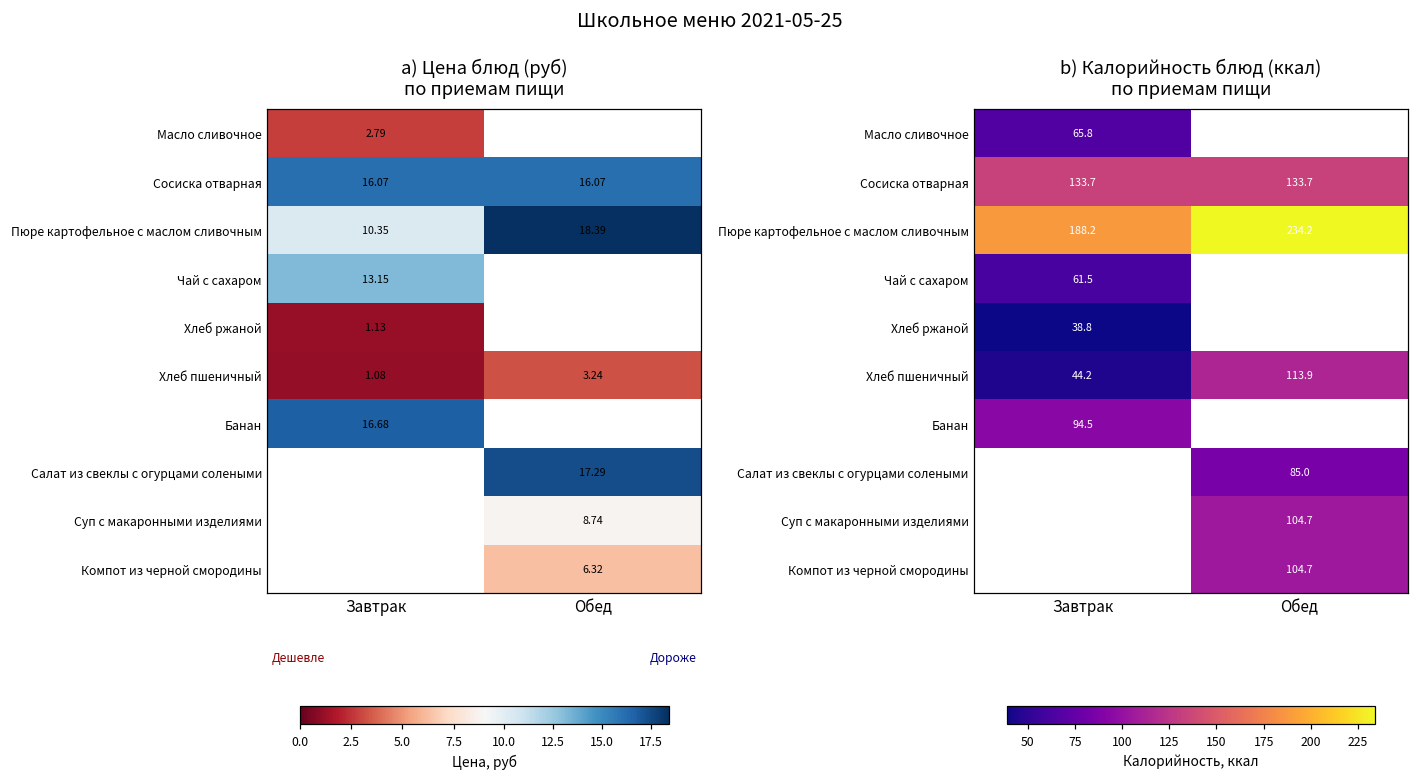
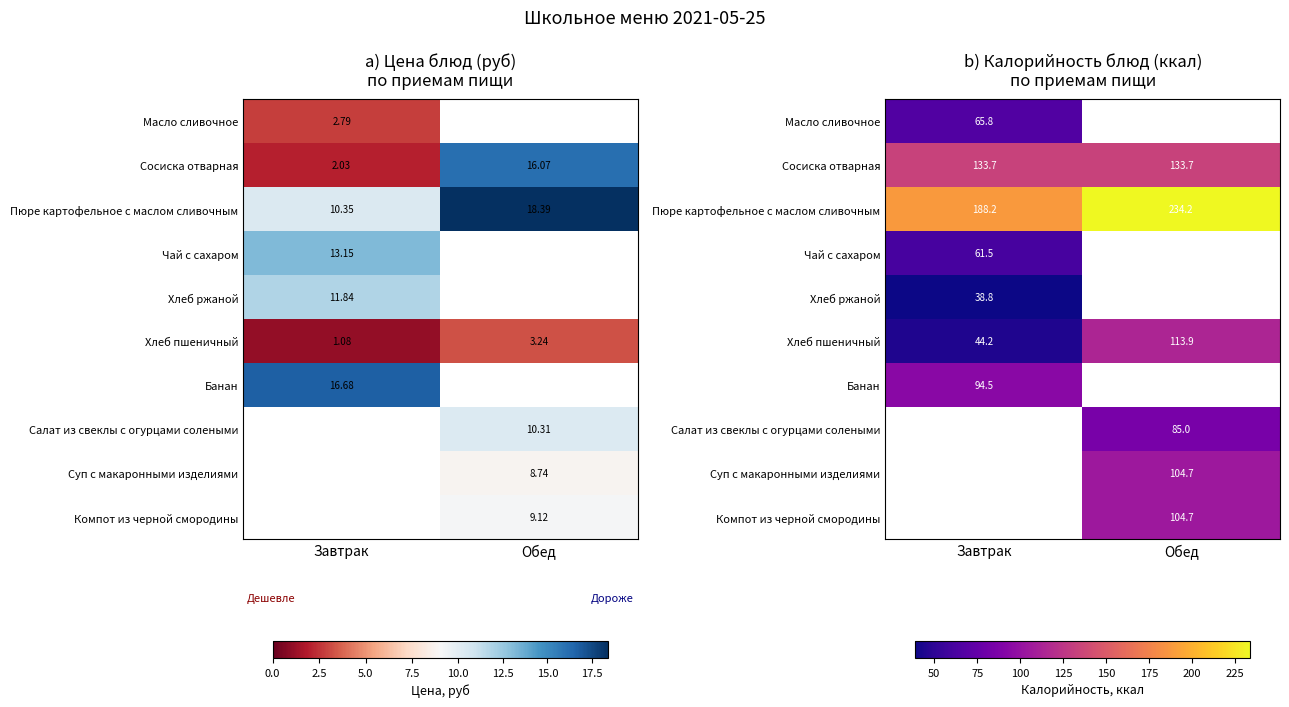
a) Цена блюд (руб) по приемам пищи, Сосиска отварная, Завтрак: 16.07 -> 2.03
a) Цена блюд (руб) по приемам пищи, Хлеб ржаной, Завтрак: 1.13 -> 11.84
a) Цена блюд (руб) по приемам пищи, Салат из свеклы с огурцами солеными, Обед: 17.29 -> 10.31
a) Цена блюд (руб) по приемам пищи, Компот из черной смородины, Обед: 6.32 -> 9.12
